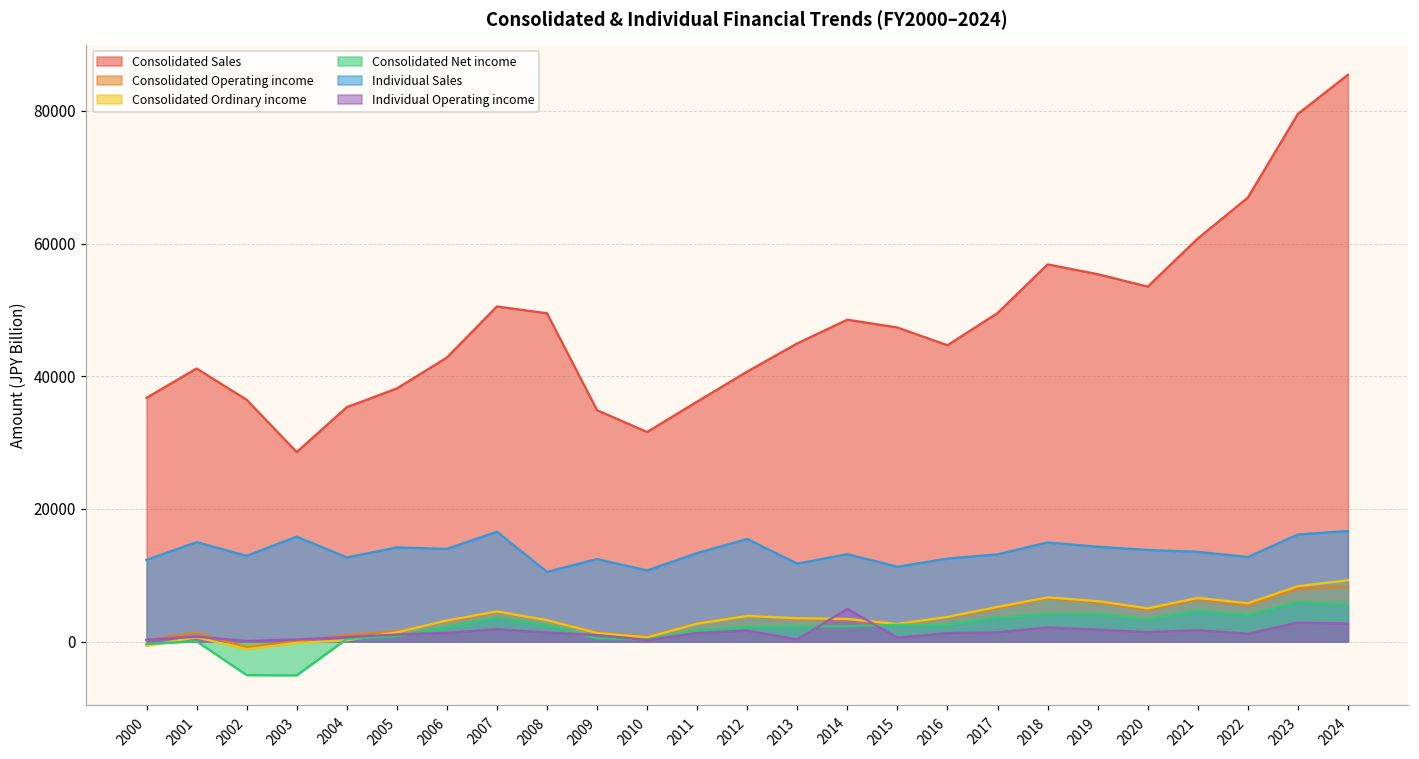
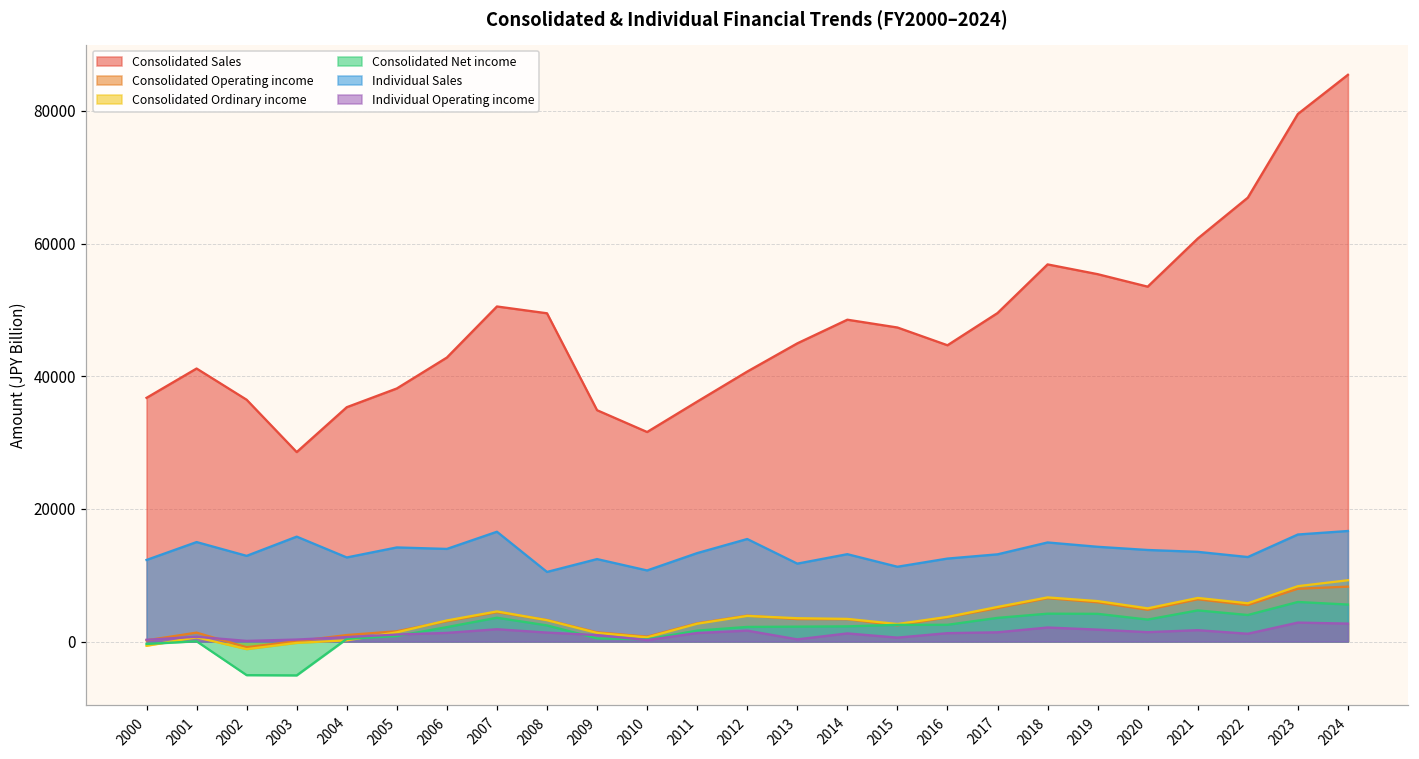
Individual Operating income, 2014: 5000 -> 1000
